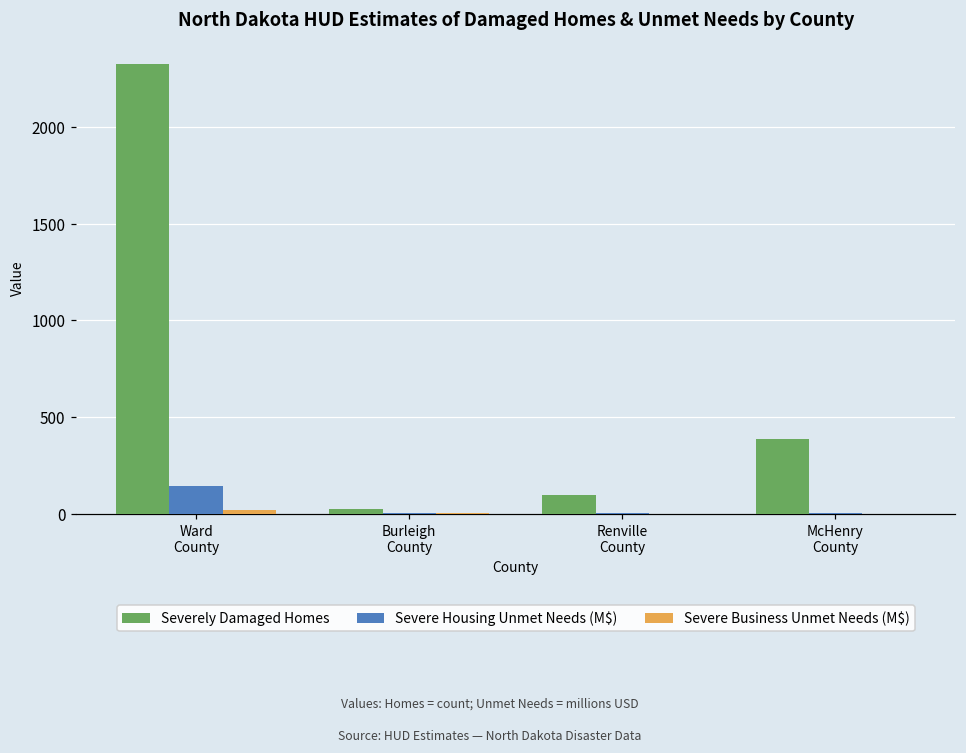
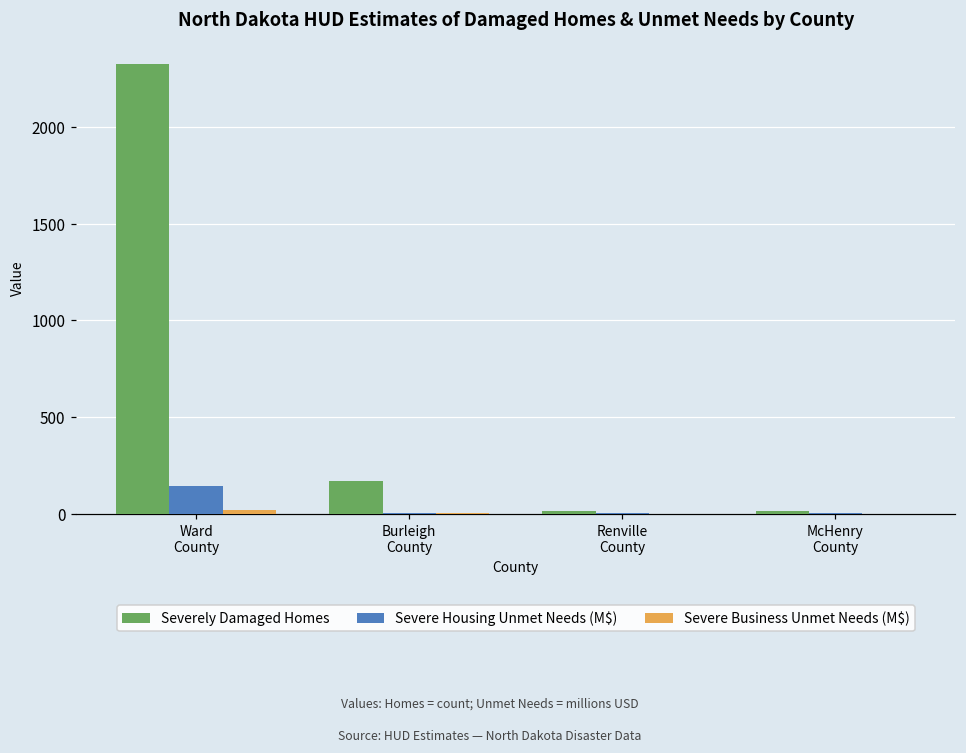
Severely Damaged Homes, Burleigh County: 30 -> 170
Severely Damaged Homes, Renville County: 90 -> 10
Severely Damaged Homes, McHenry County: 380 -> 10
